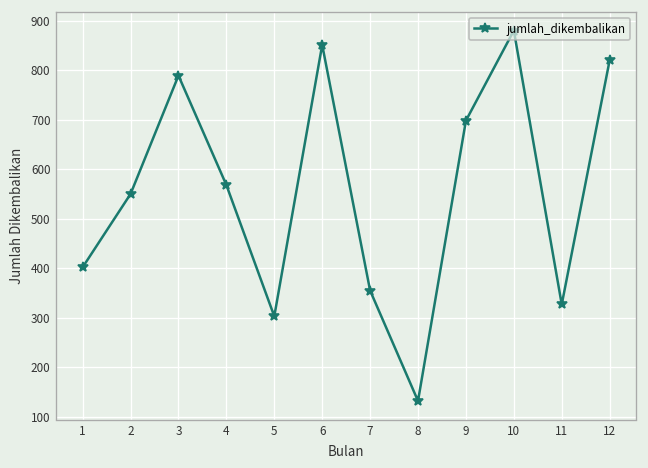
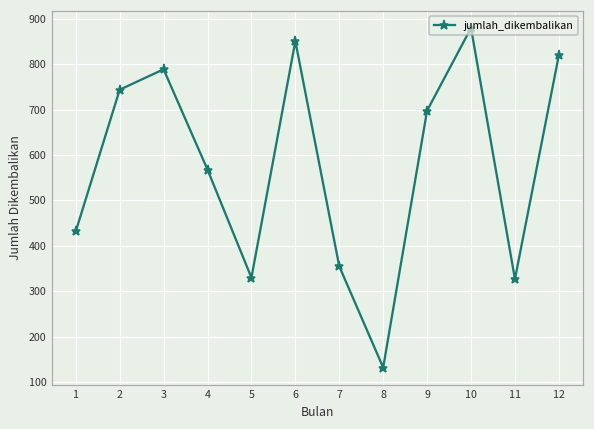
1: 400 -> 430
2: 550 -> 740
5: 300 -> 330
